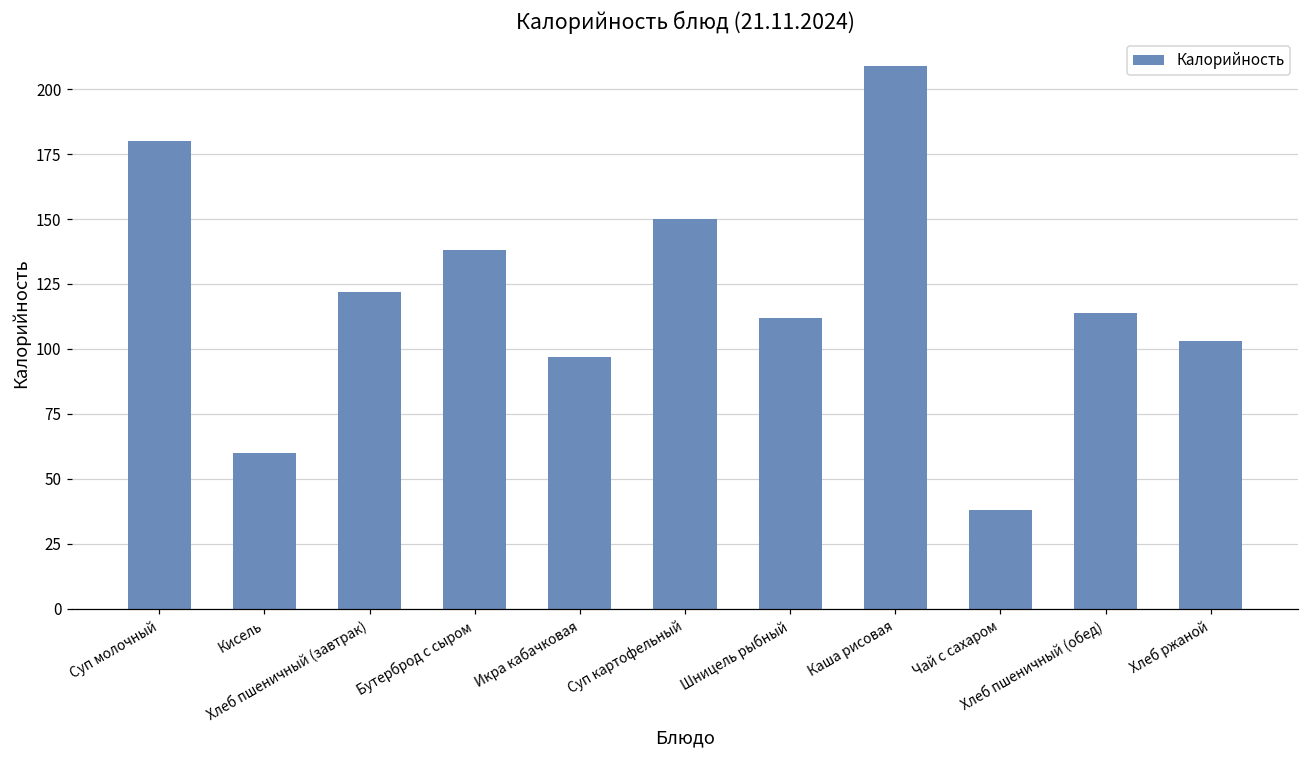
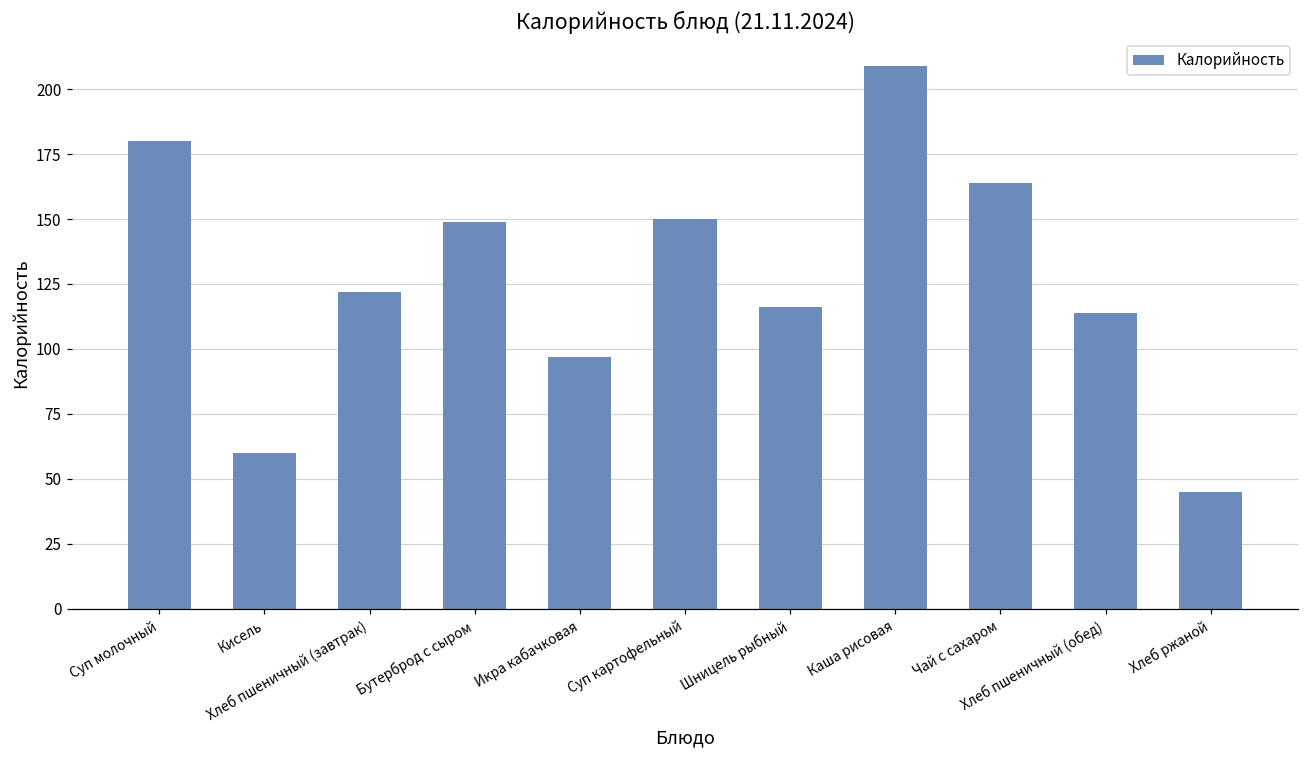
Бутерброд с сыром: 138 -> 149
Шницель рыбный: 112 -> 116
Чай с сахаром: 38 -> 164
Хлеб ржаной: 103 -> 45
